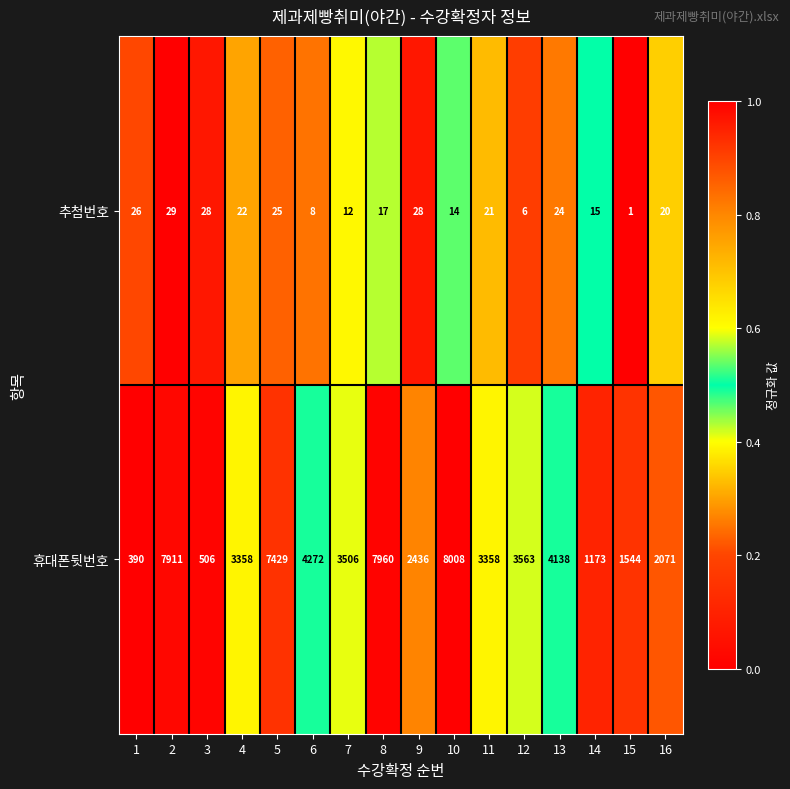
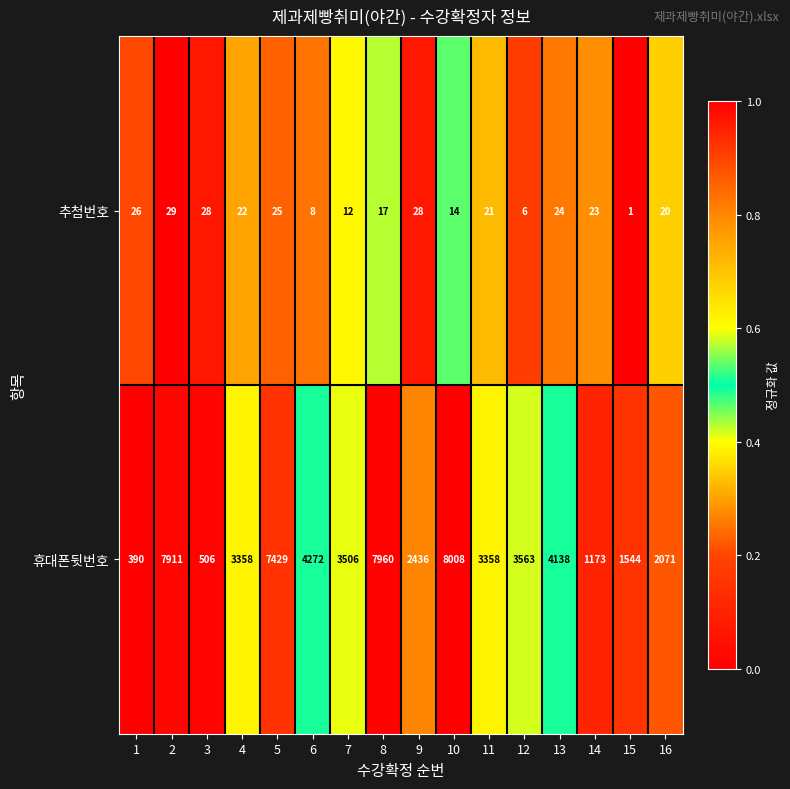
추첨번호, 14: 15 -> 23
